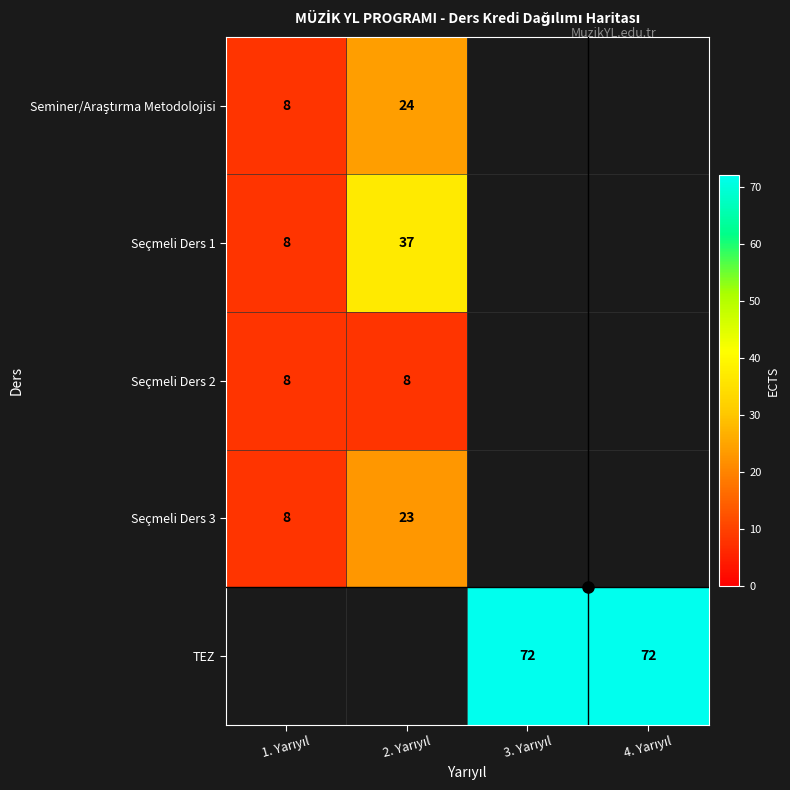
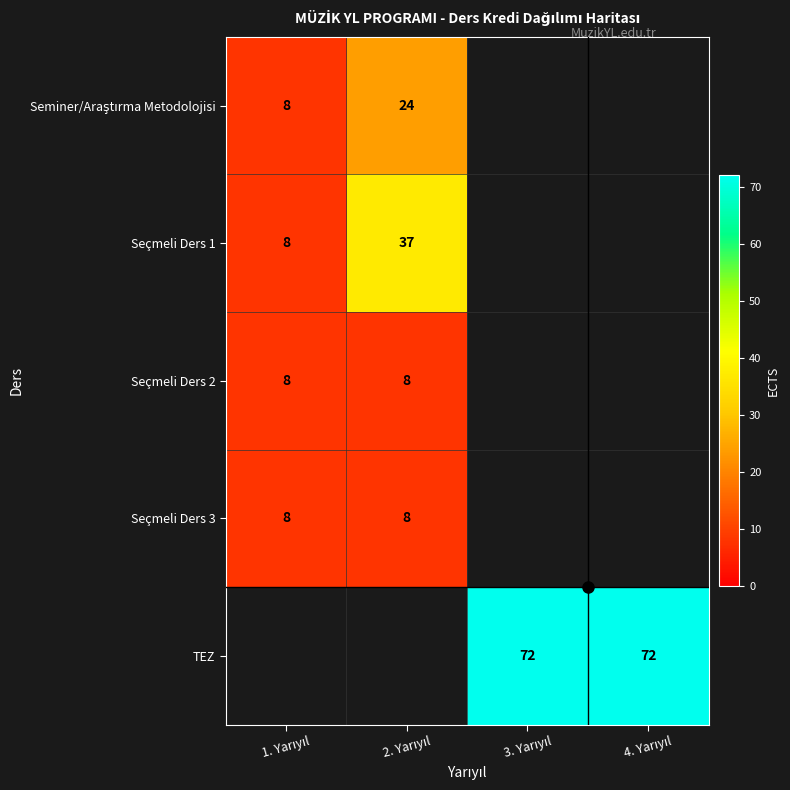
Seçmeli Ders 3, 2. Yarıyıl: 23 -> 8
